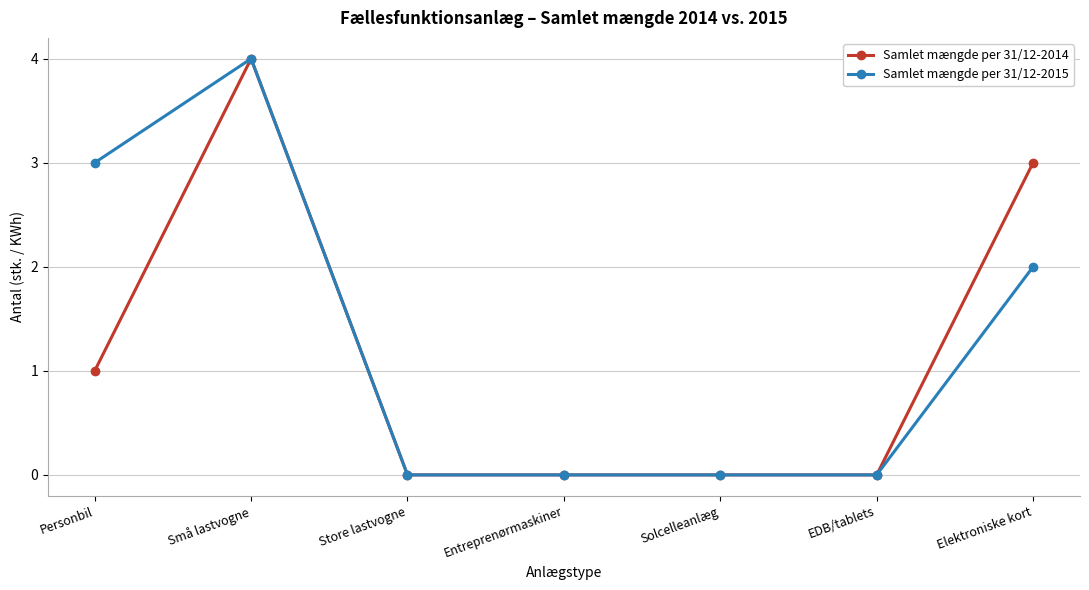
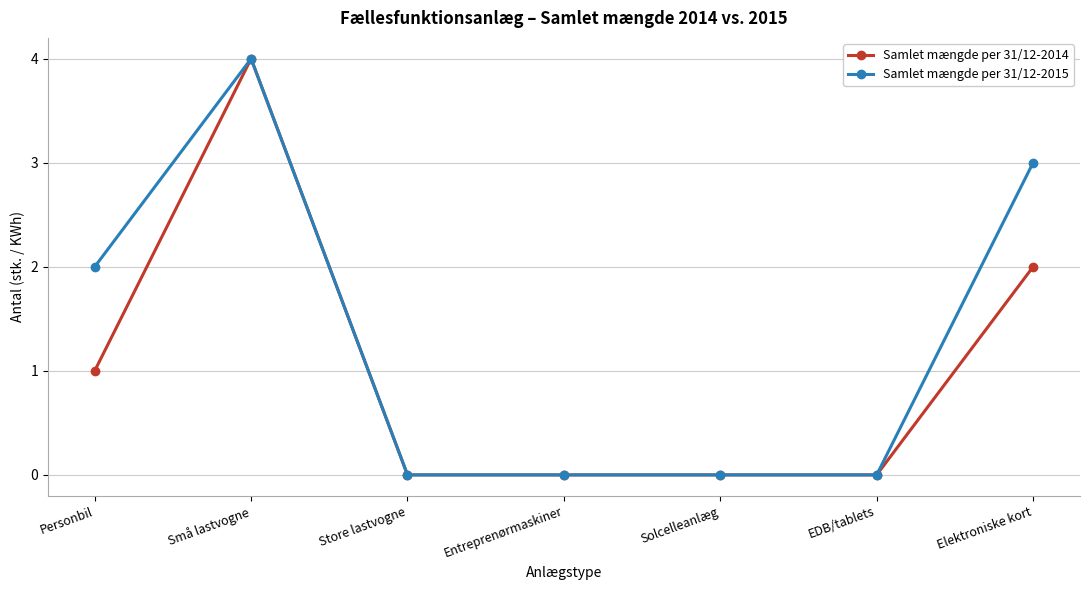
Samlet mængde per 31/12-2015, Personbil: 3 -> 2
Samlet mængde per 31/12-2014, Elektroniske kort: 3 -> 2
Samlet mængde per 31/12-2015, Elektroniske kort: 2 -> 3
